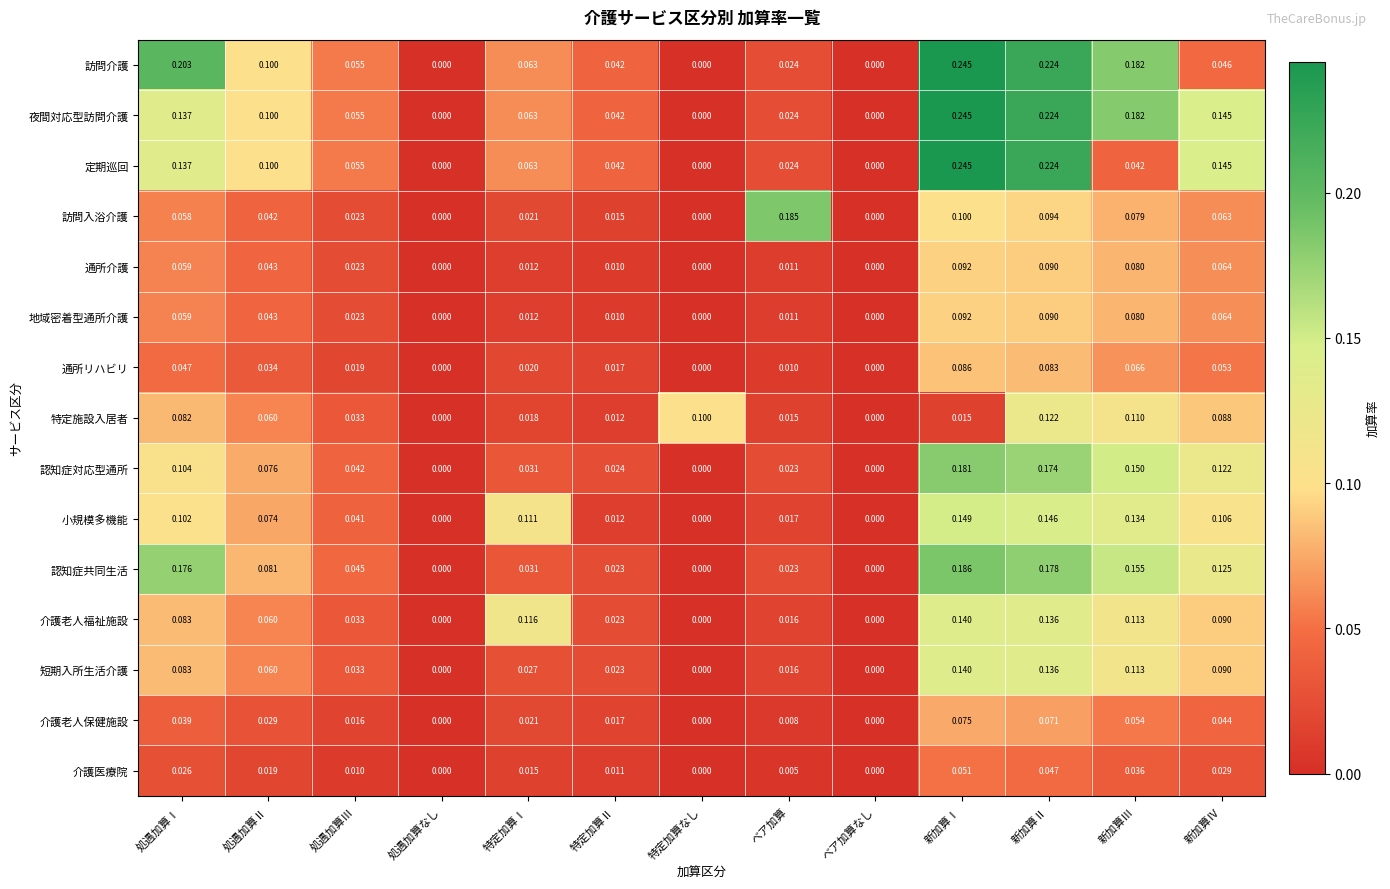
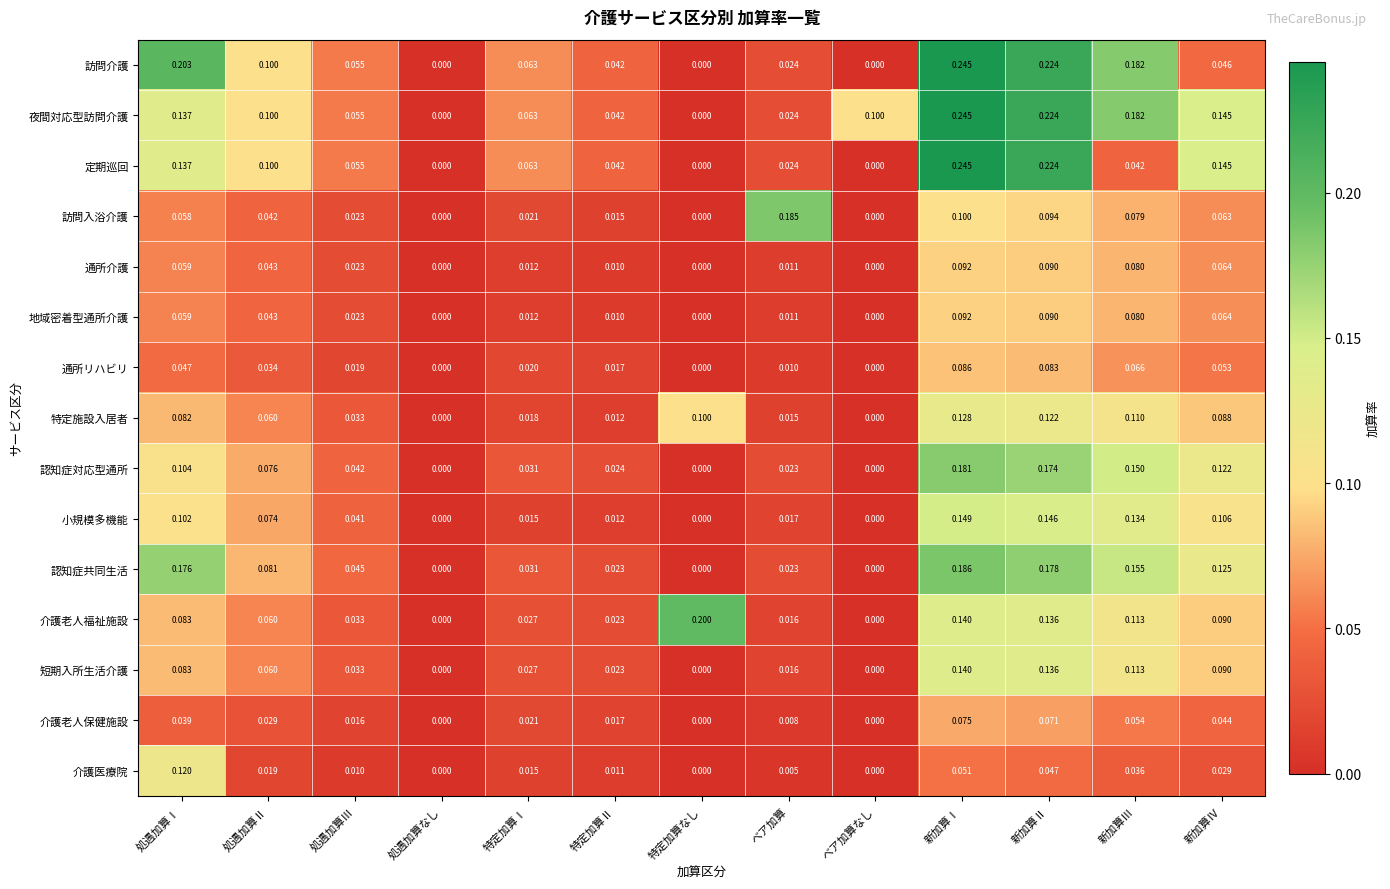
夜間対応型訪問介護, ベア加算なし: 0.000 -> 0.100
特定施設入居者, 新加算Ⅰ: 0.015 -> 0.128
小規模多機能, 特定加算Ⅰ: 0.111 -> 0.015
介護老人福祉施設, 特定加算Ⅰ: 0.116 -> 0.027
介護老人福祉施設, 特定加算なし: 0.000 -> 0.200
介護医療院, 処遇加算Ⅰ: 0.026 -> 0.120
